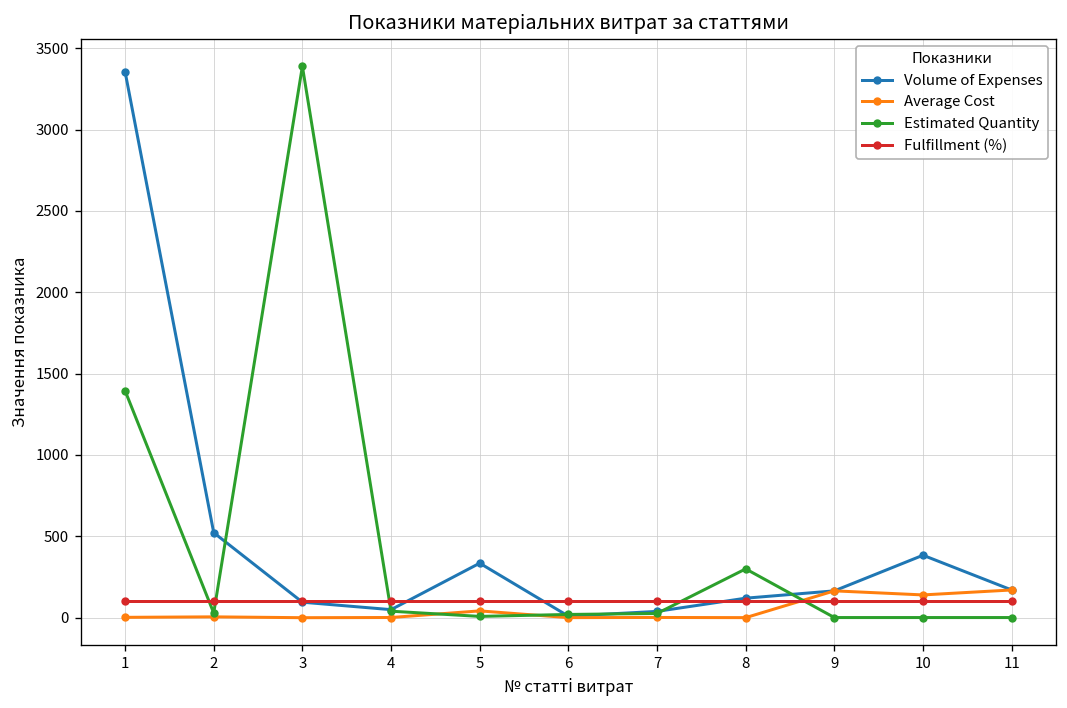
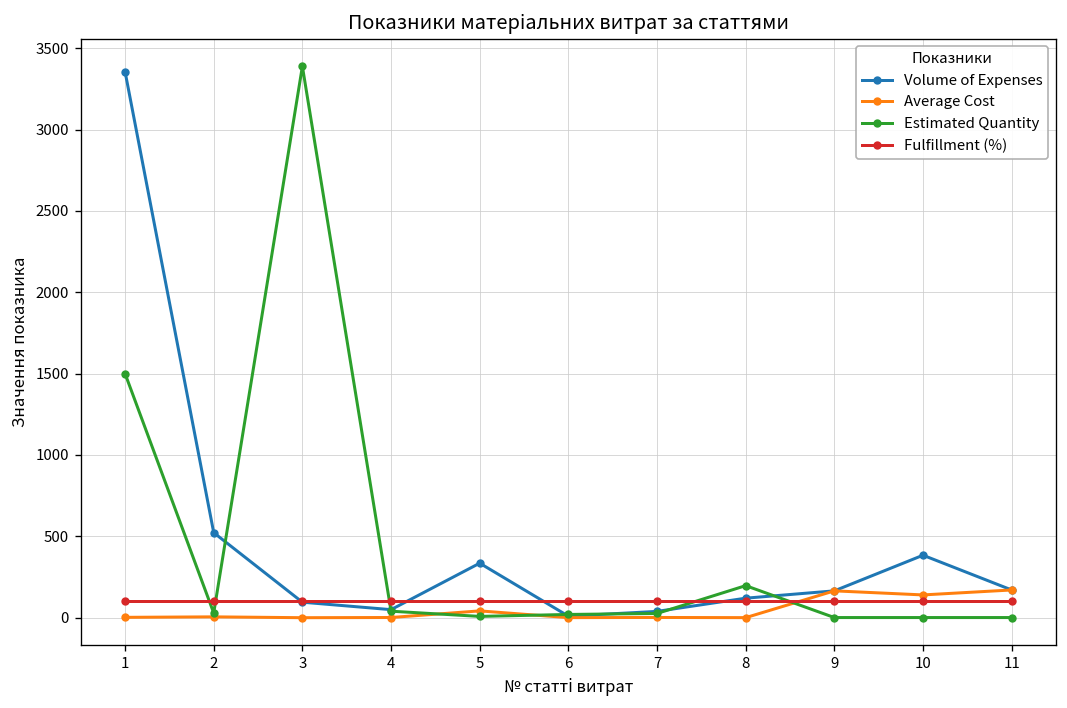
Estimated Quantity, 1: 1400 -> 1500
Estimated Quantity, 8: 300 -> 200
